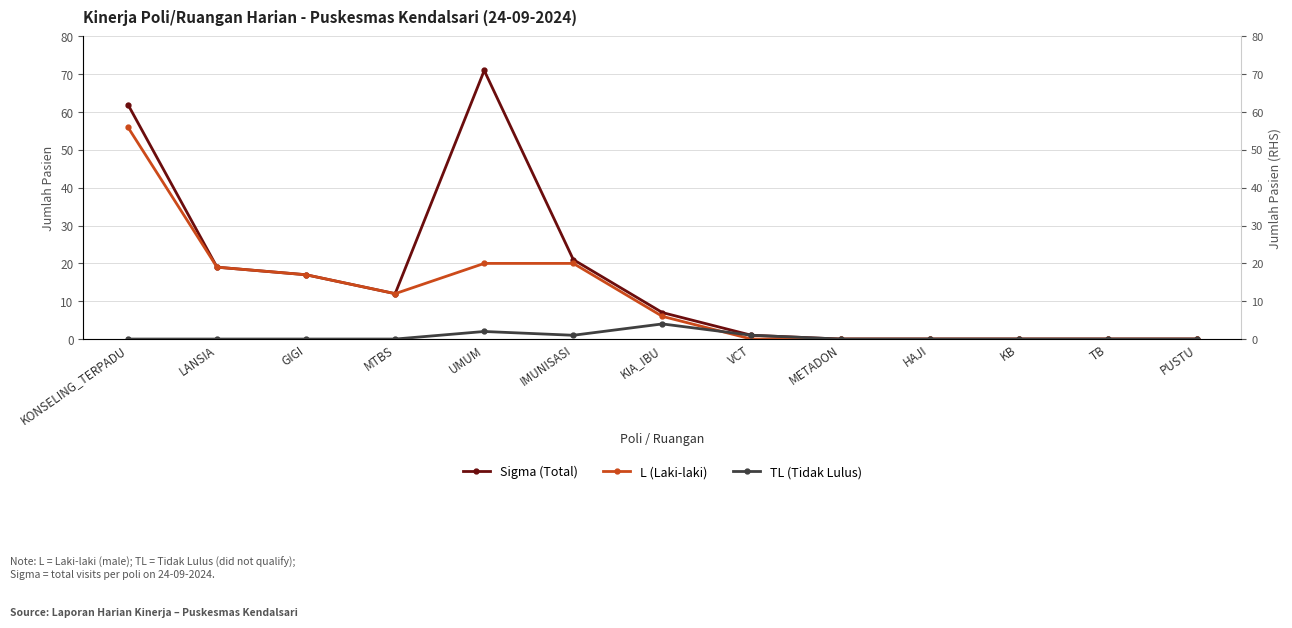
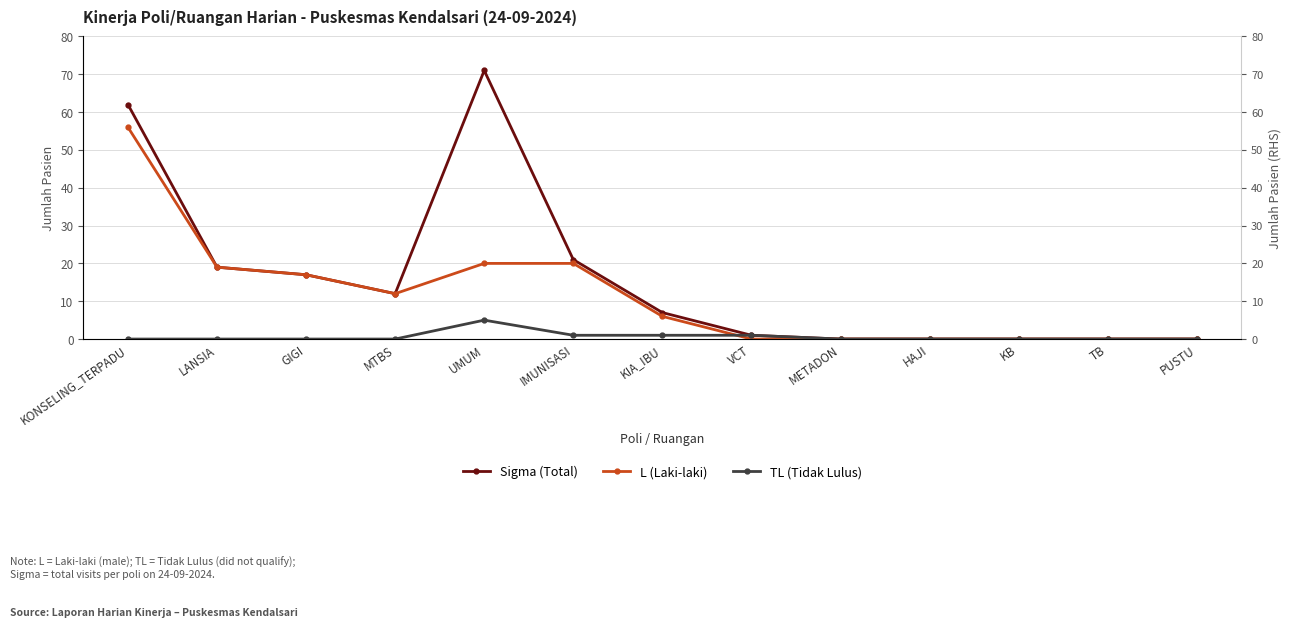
TL (Tidak Lulus), UMUM: 2 -> 5
TL (Tidak Lulus), KIA_IBU: 4 -> 1
